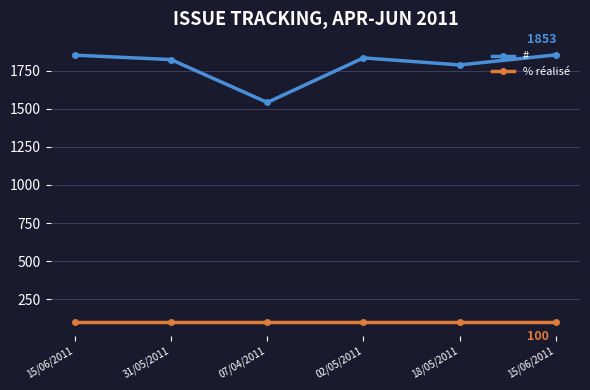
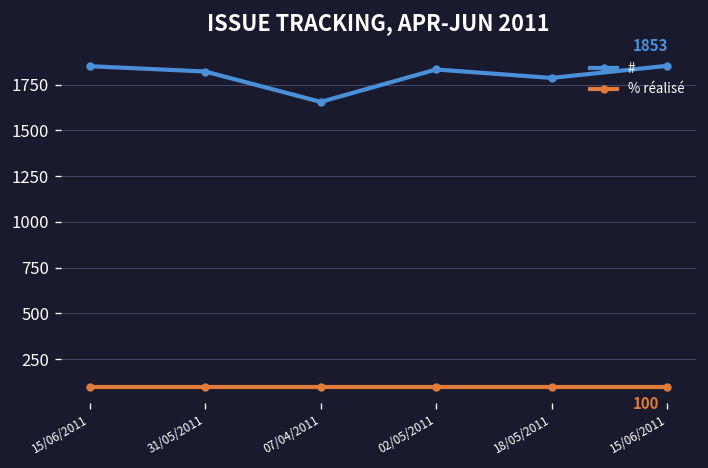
#, 07/04/2011: 1540 -> 1660
